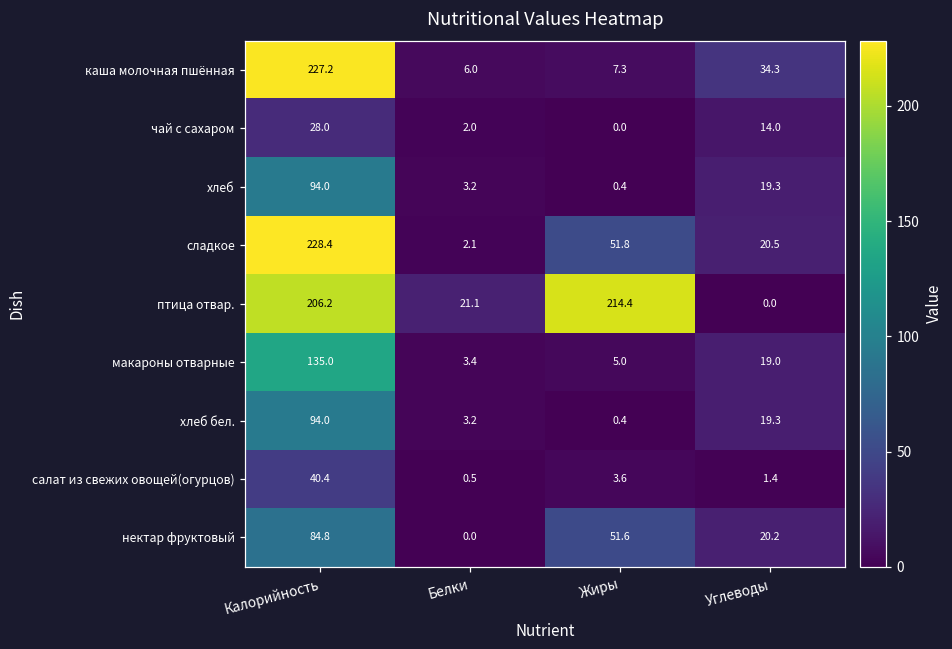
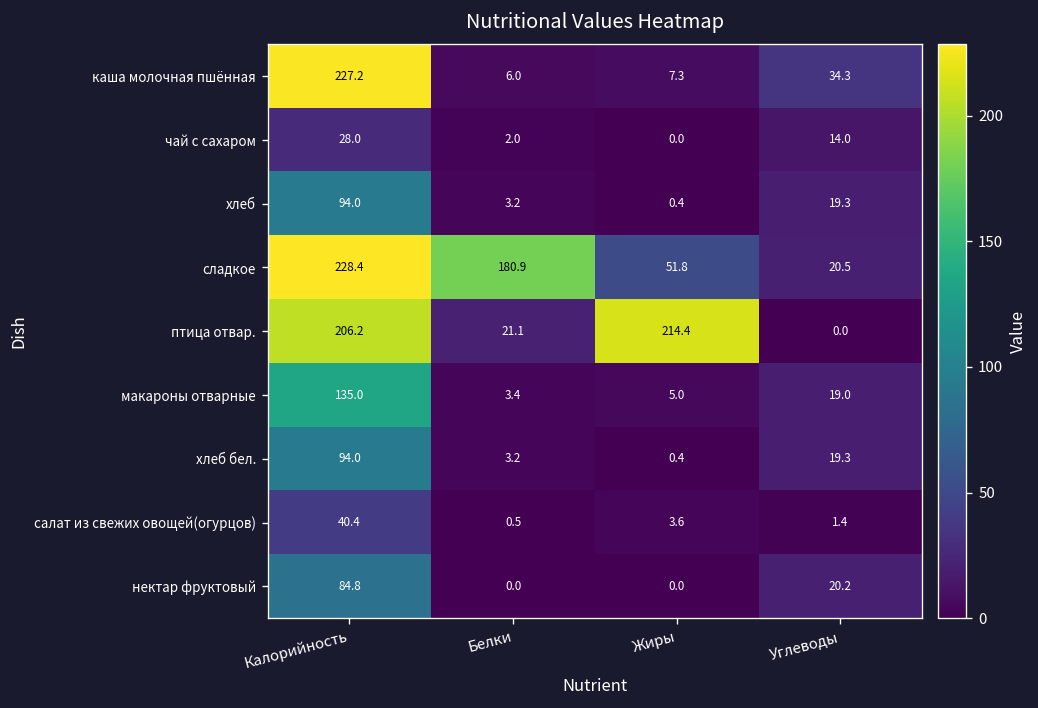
сладкое, Белки: 2.1 -> 180.9
нектар фруктовый, Жиры: 51.6 -> 0.0
